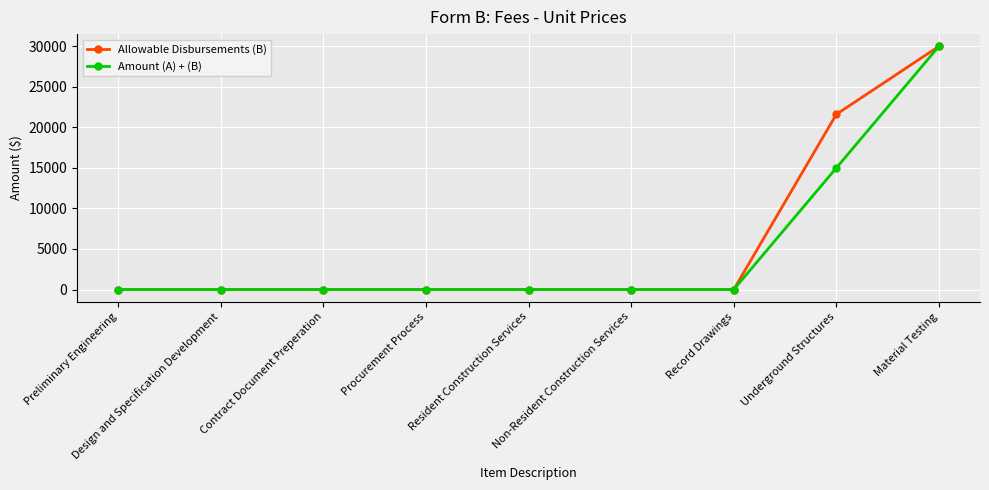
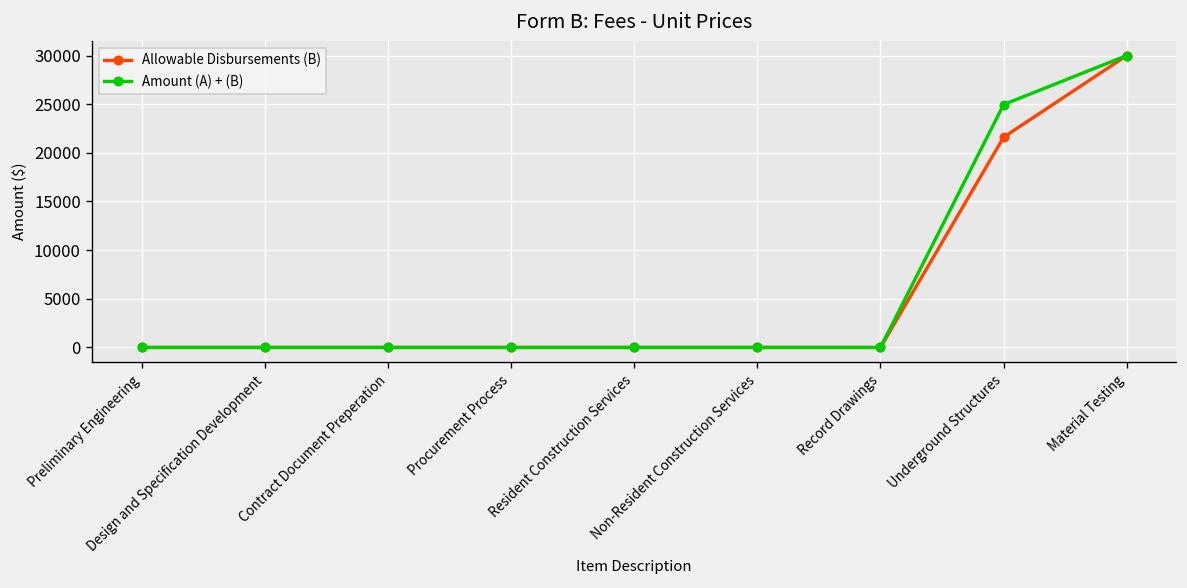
Amount (A) + (B), Underground Structures: 15000 -> 25000
